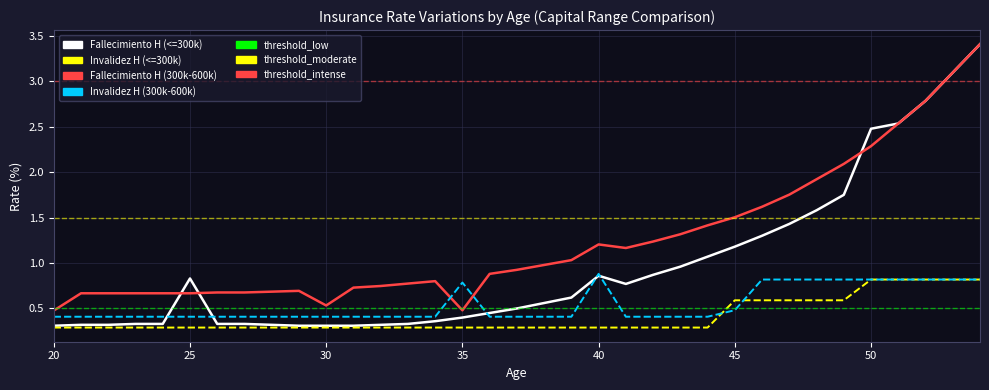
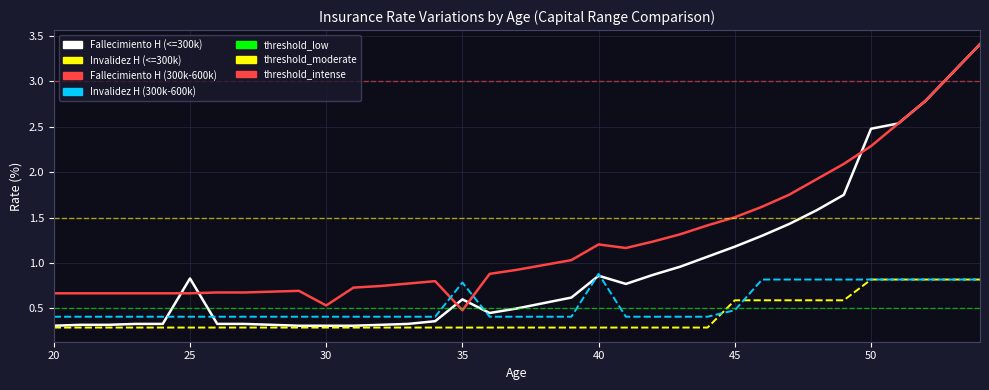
Fallecimiento H (300k-600k), 20: 0.5 -> 0.7
Fallecimiento H (<=300k), 35: 0.4 -> 0.6
